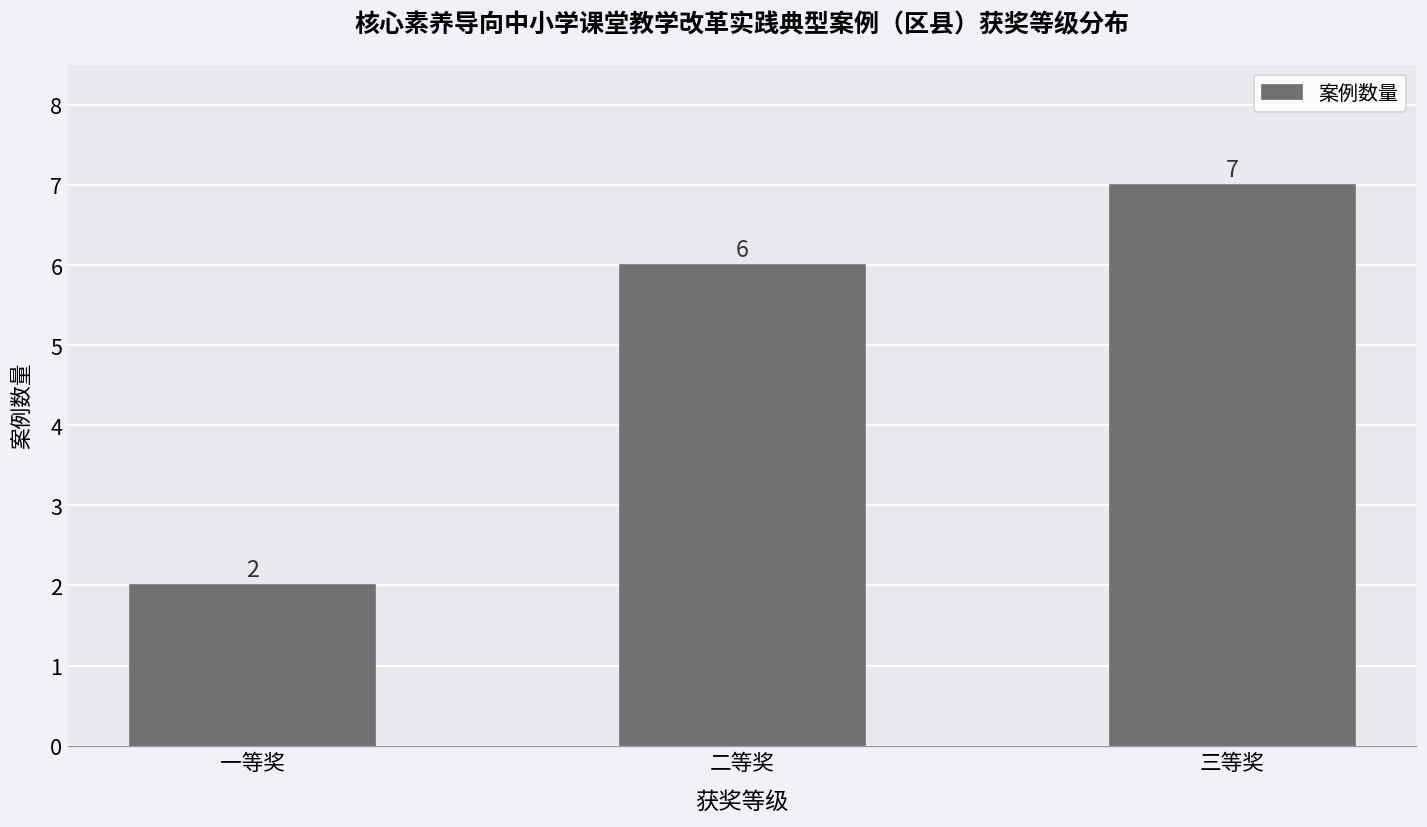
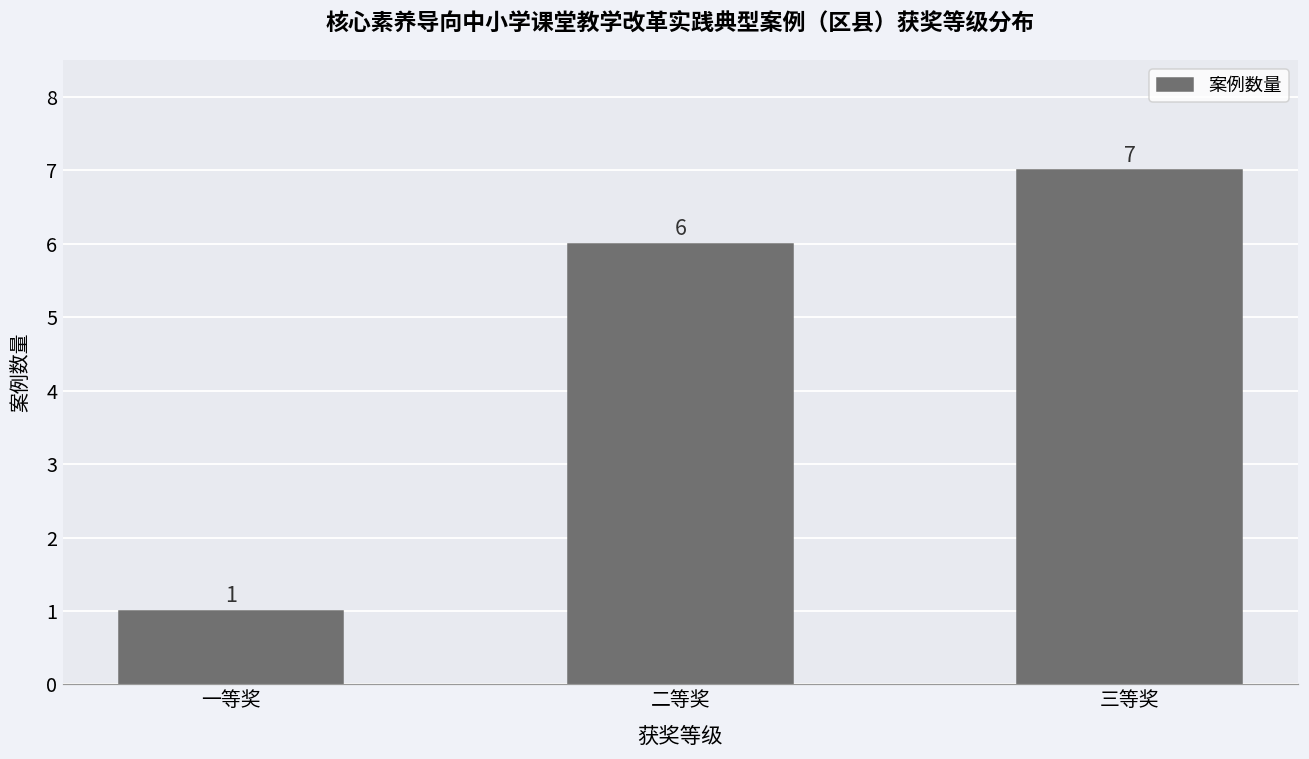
一等奖: 2 -> 1
